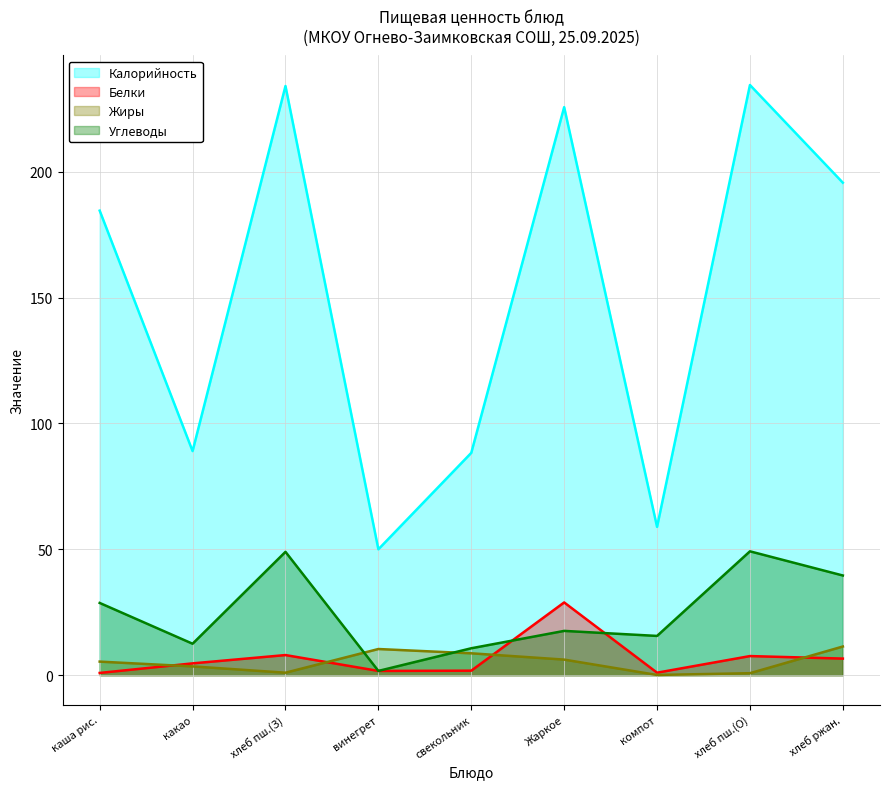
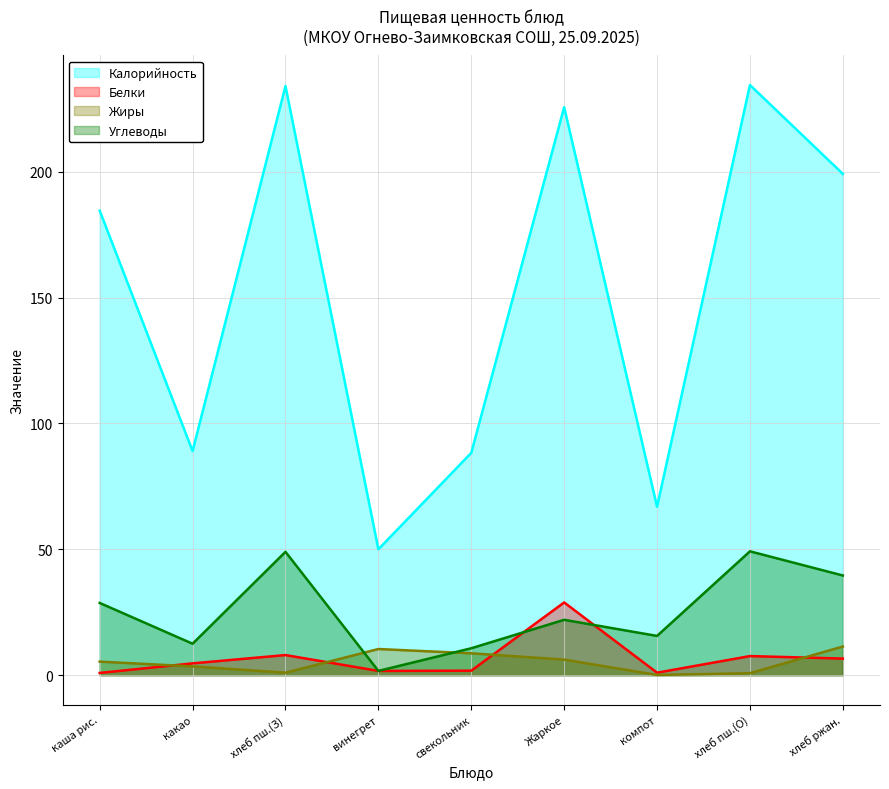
Углеводы, Жаркое: 18 -> 22
Калорийность, компот: 59 -> 67
Калорийность, хлеб ржан.: 196 -> 199
